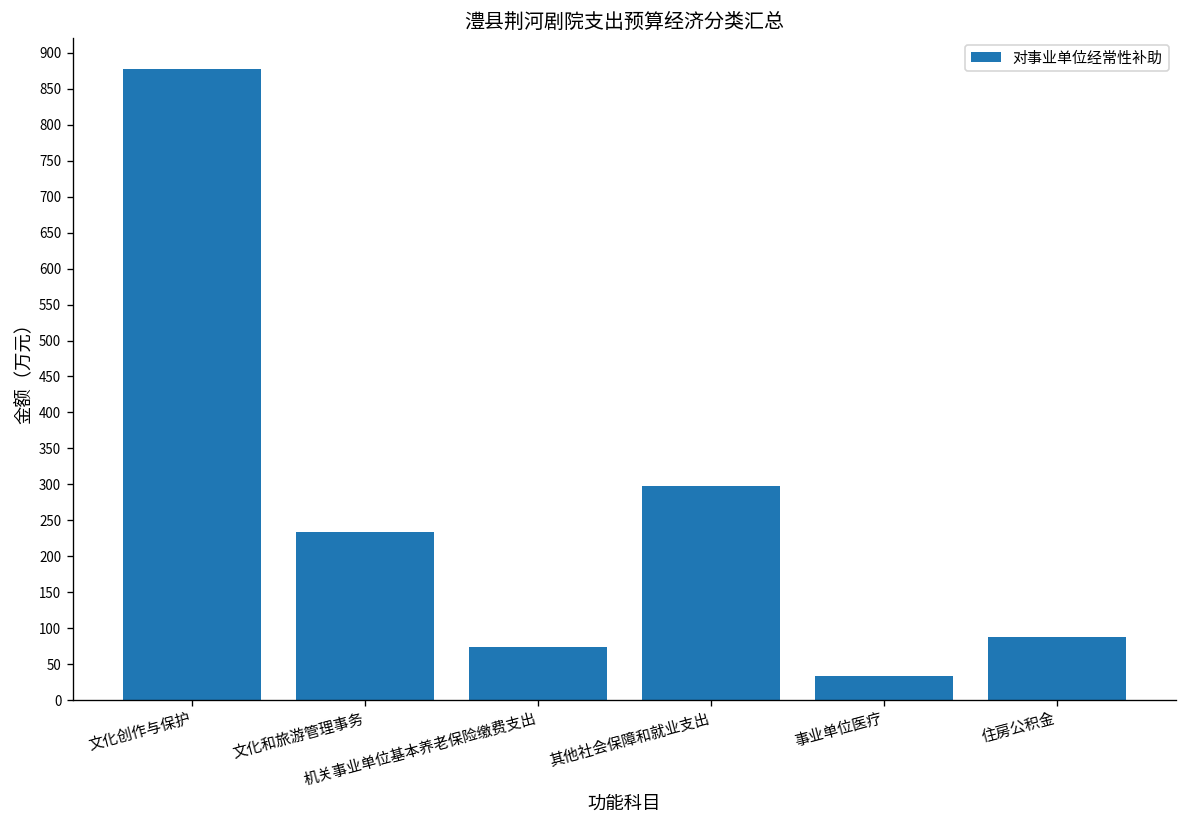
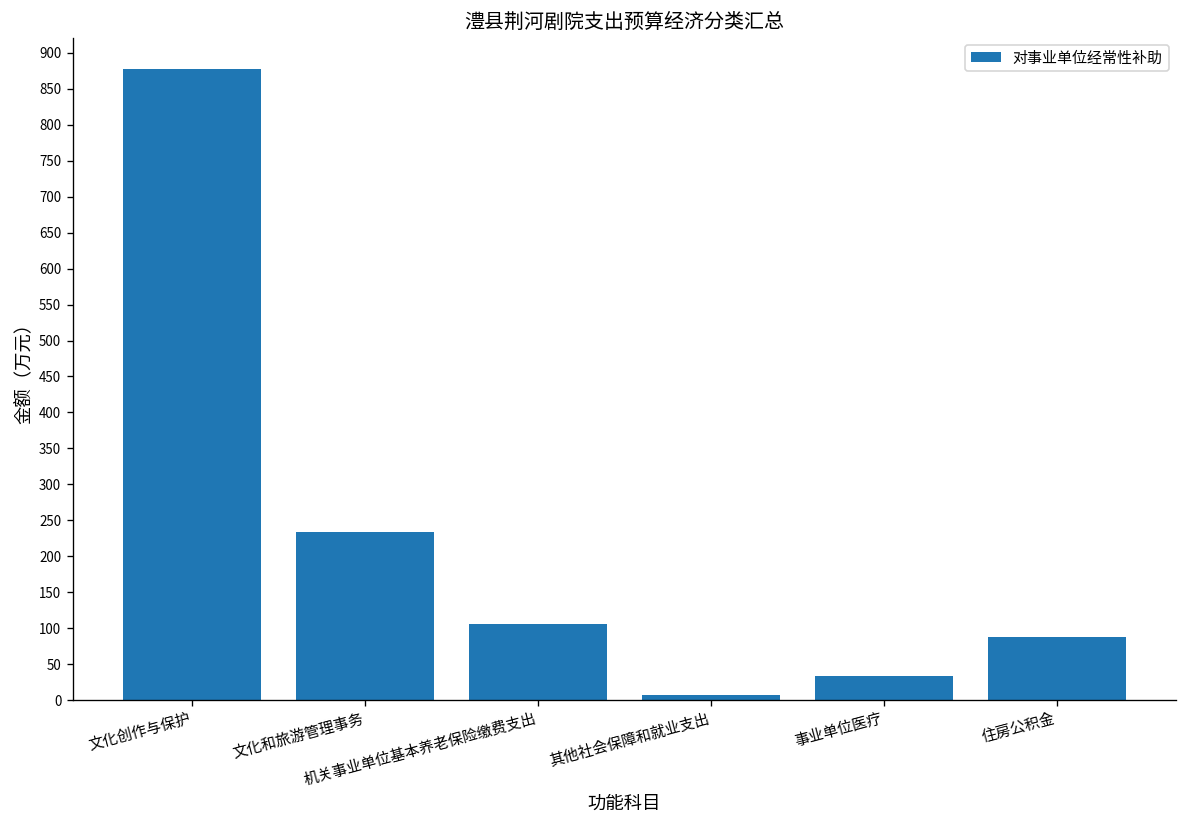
机关事业单位基本养老保险缴费支出: 70 -> 110
其他社会保障和就业支出: 300 -> 10
